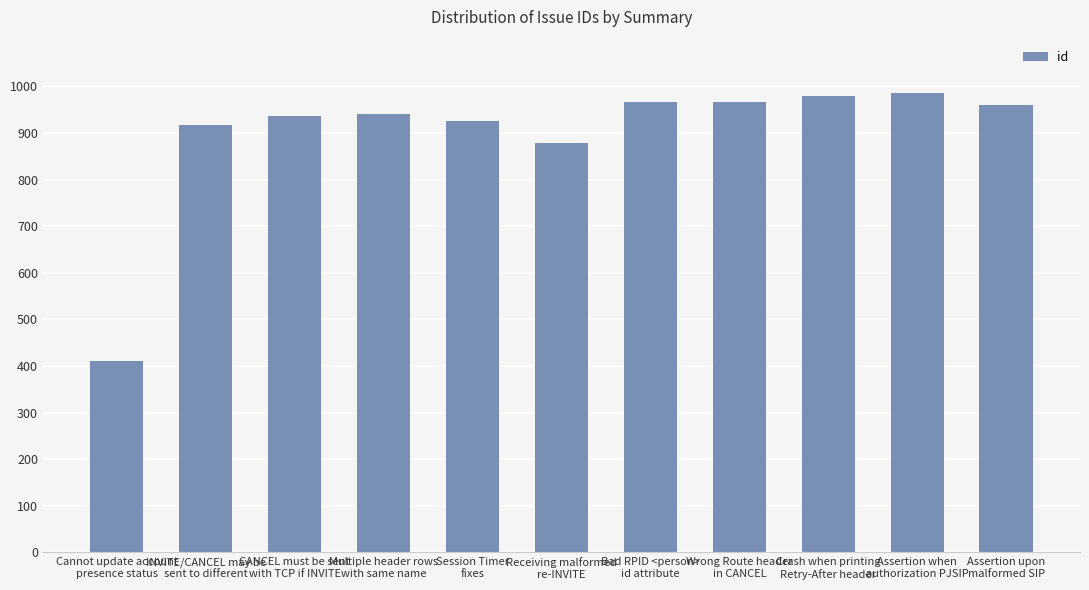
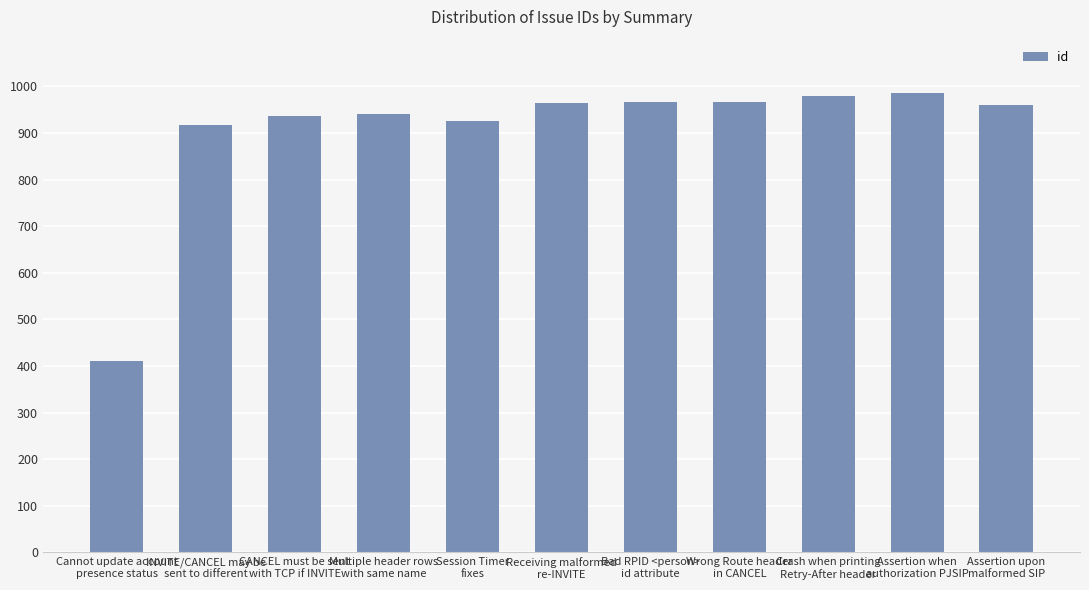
Receiving malformed re-INVITE: 880 -> 970
